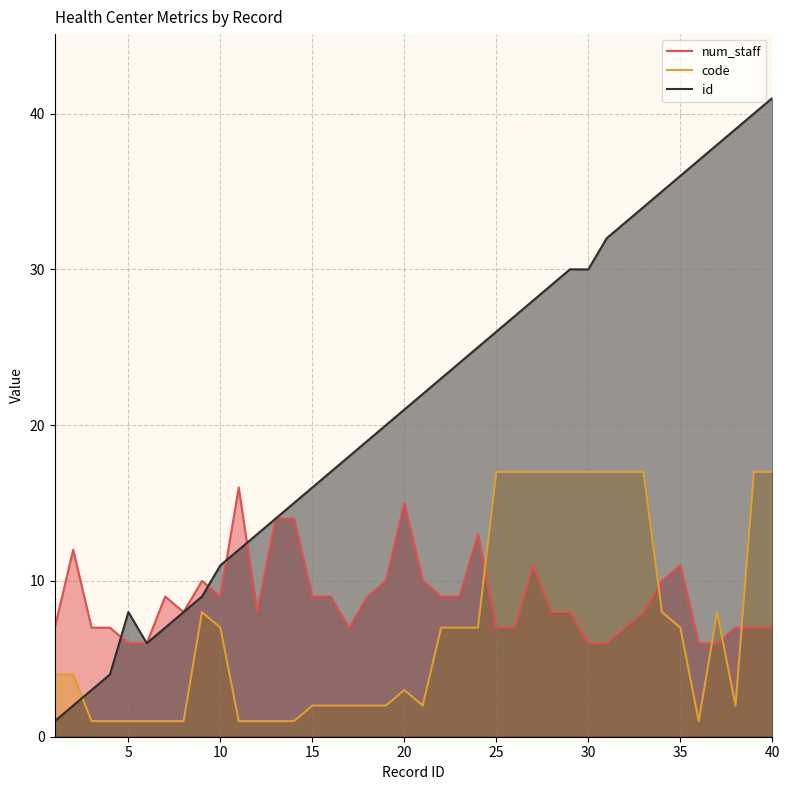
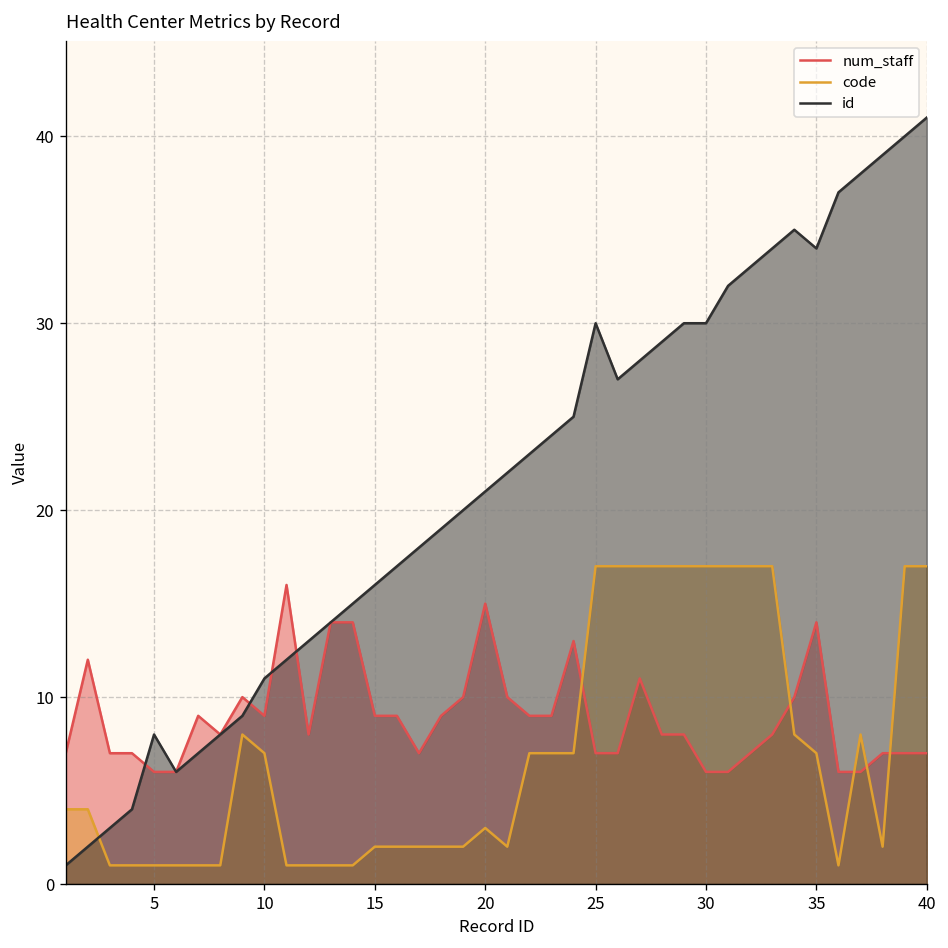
id, 25: 26 -> 30
num_staff, 35: 11 -> 14
id, 35: 36 -> 34
